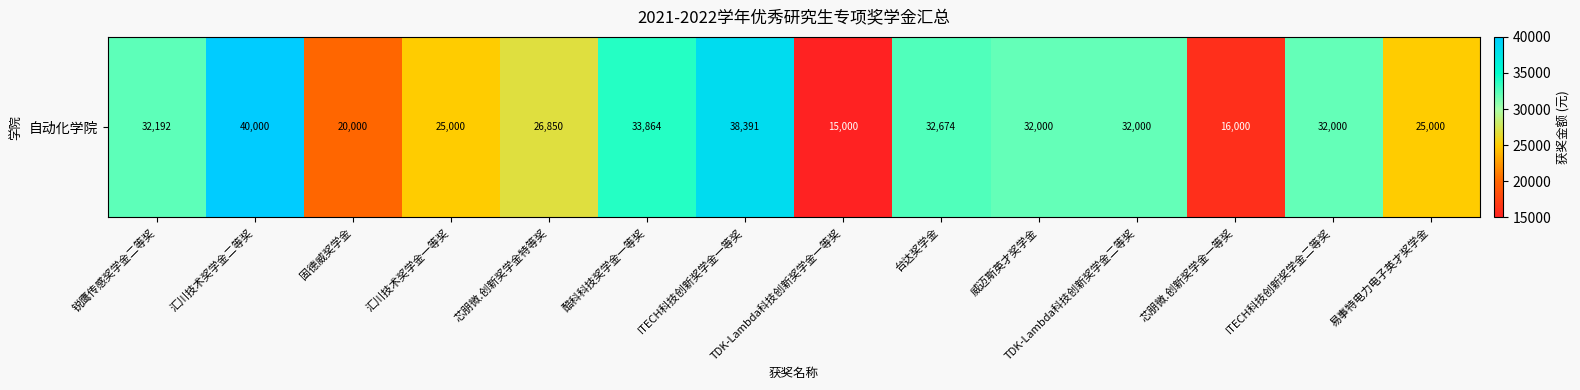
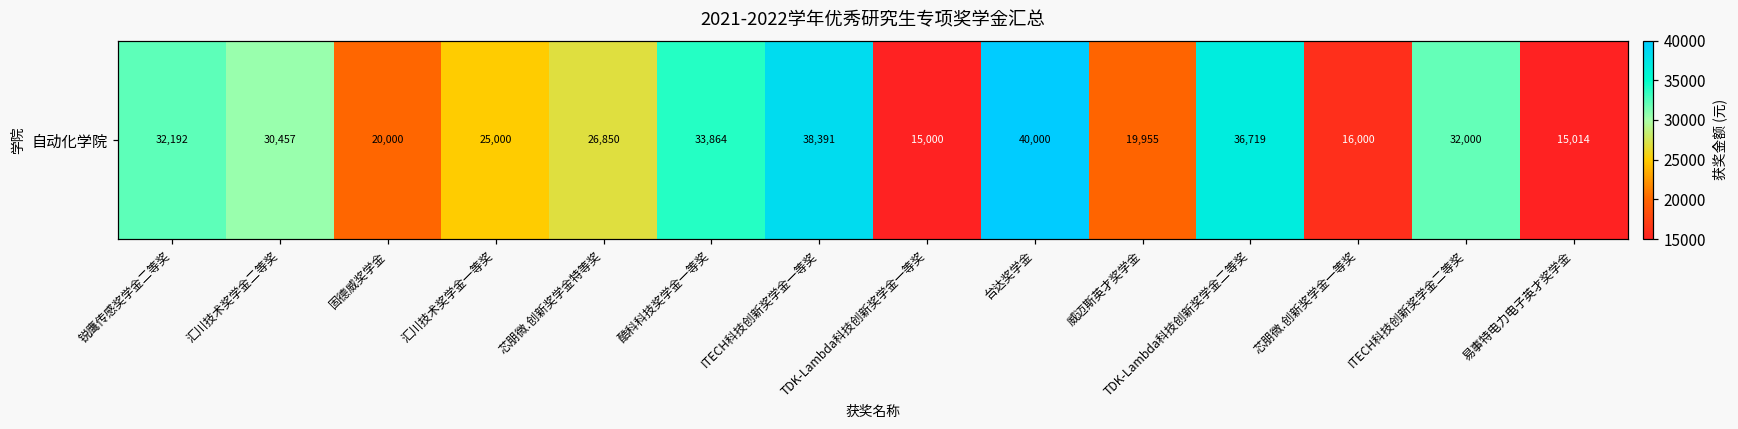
自动化学院, 汇川技术奖学金二等奖: 40,000 -> 30,457
自动化学院, 台达奖学金: 32,674 -> 40,000
自动化学院, 威迈斯英才奖学金: 32,000 -> 19,955
自动化学院, TDK-Lambda科技创新奖学金二等奖: 32,000 -> 36,719
自动化学院, 易事特电力电子英才奖学金: 25,000 -> 15,014
